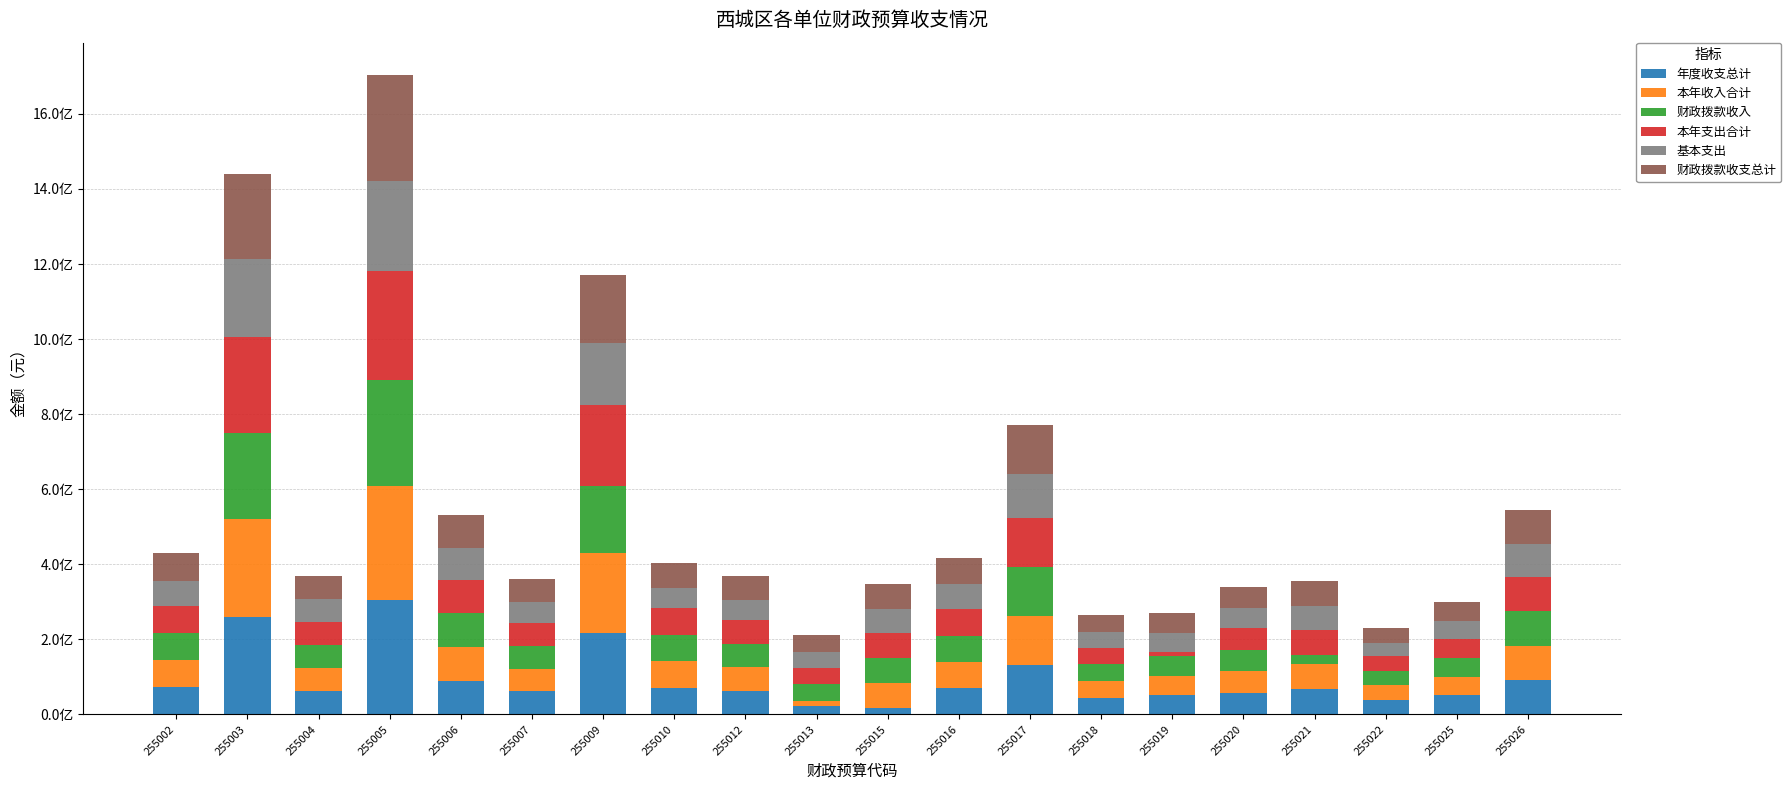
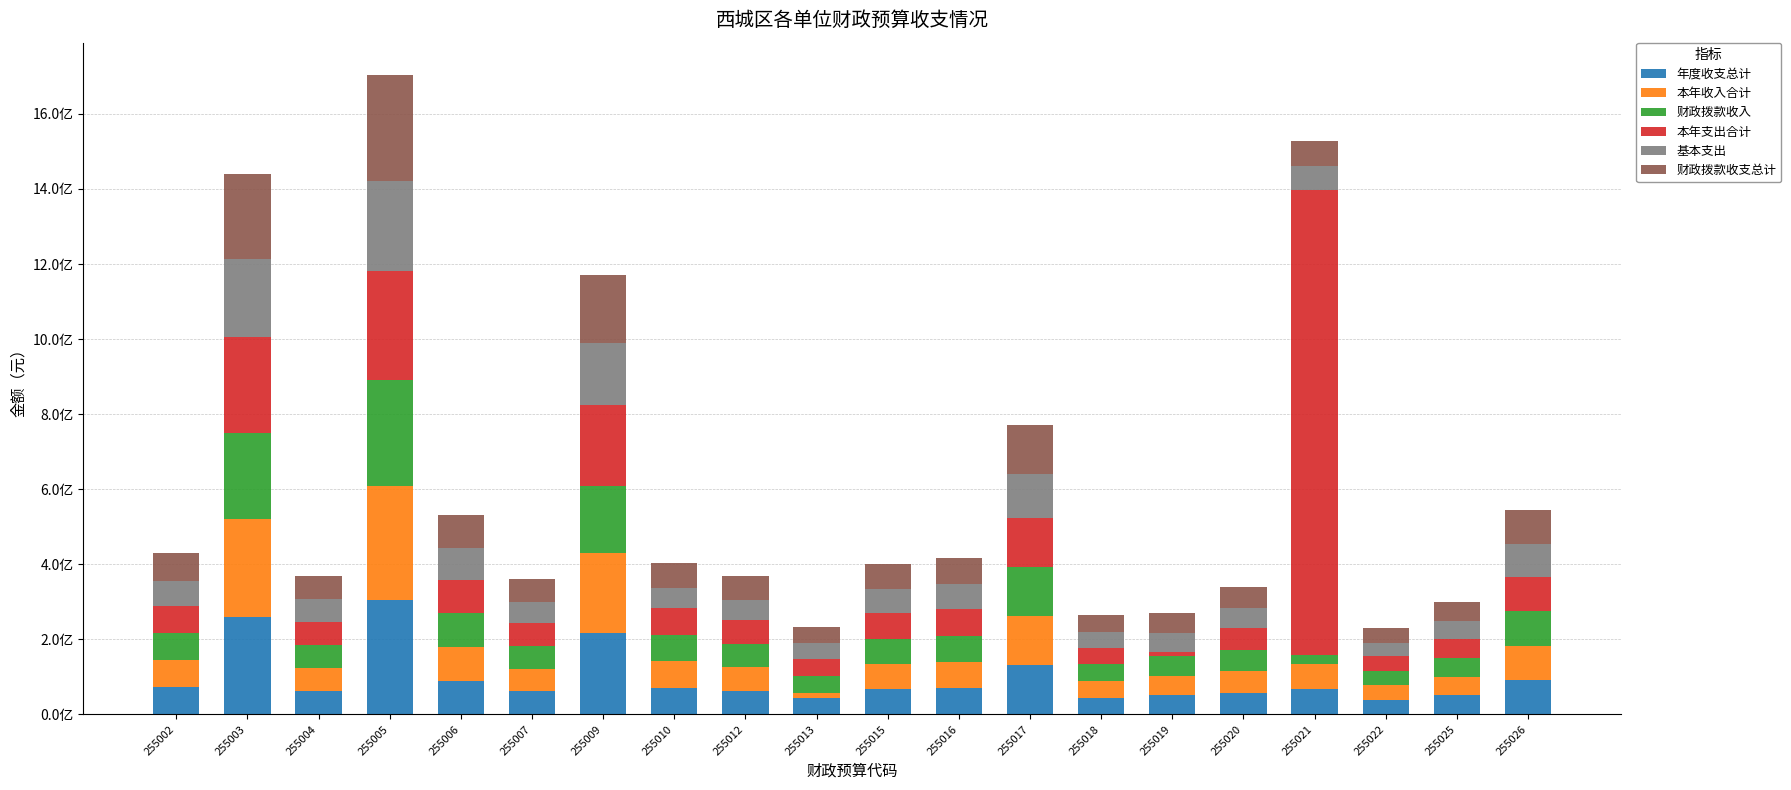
年度收支总计, 255013: 0.2亿 -> 0.4亿
年度收支总计, 255015: 0.2亿 -> 0.7亿
本年支出合计, 255021: 0.7亿 -> 12.4亿
